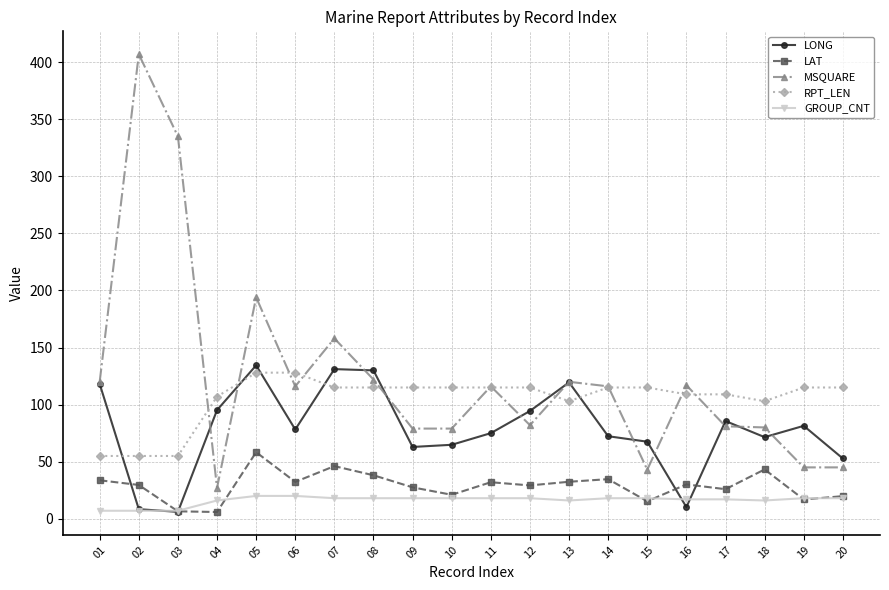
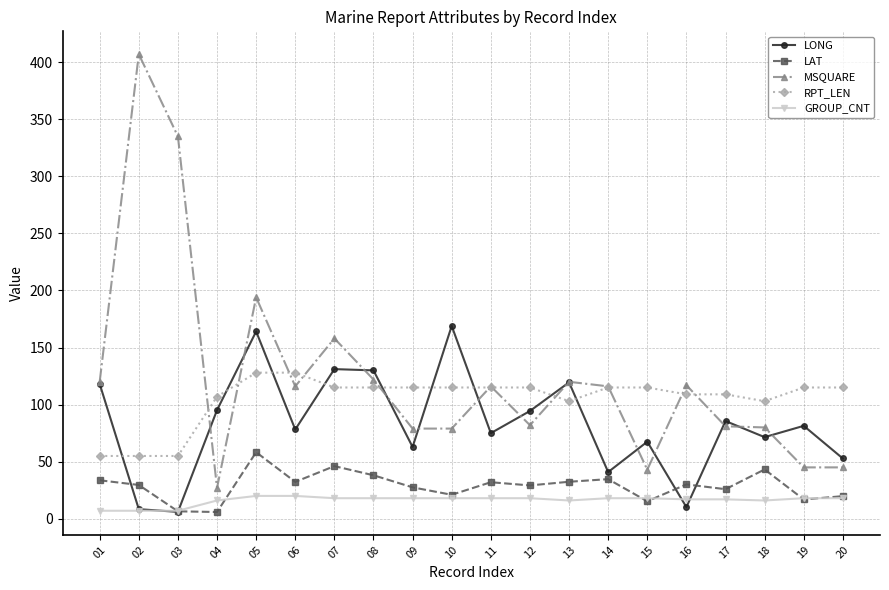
LONG, 05: 134 -> 164
LONG, 10: 65 -> 169
LONG, 14: 72 -> 41
